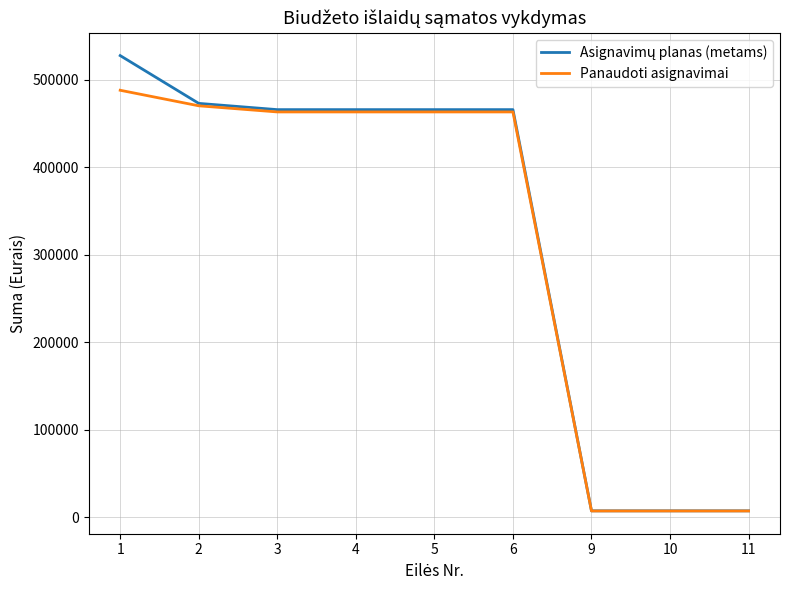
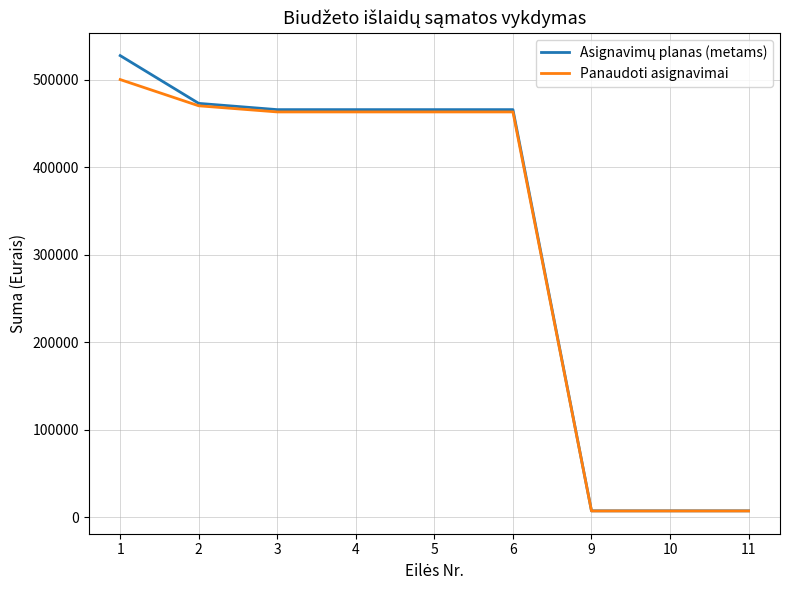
Panaudoti asignavimai, 1: 490000 -> 500000
